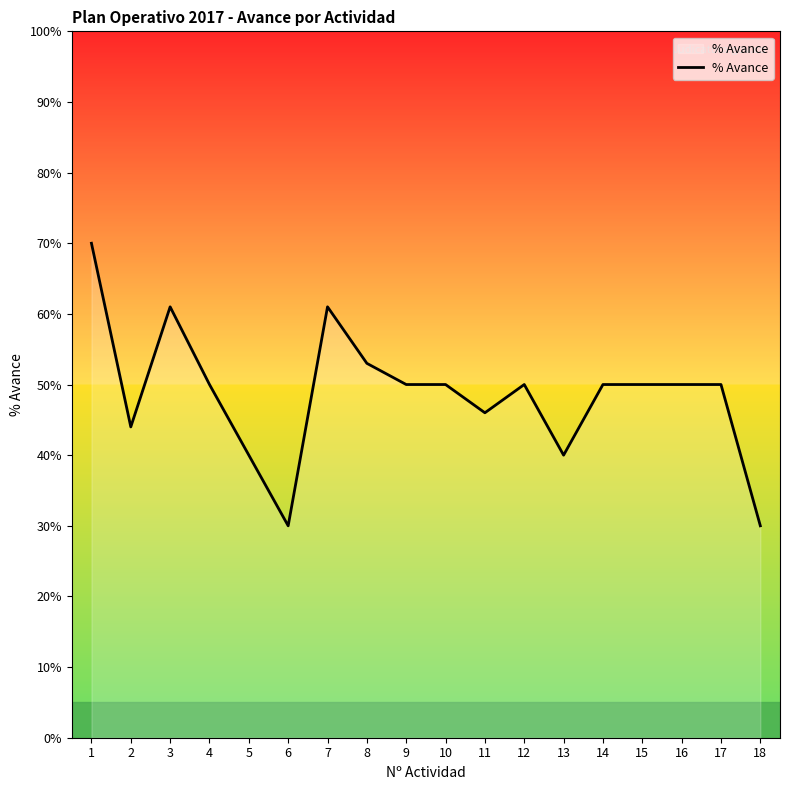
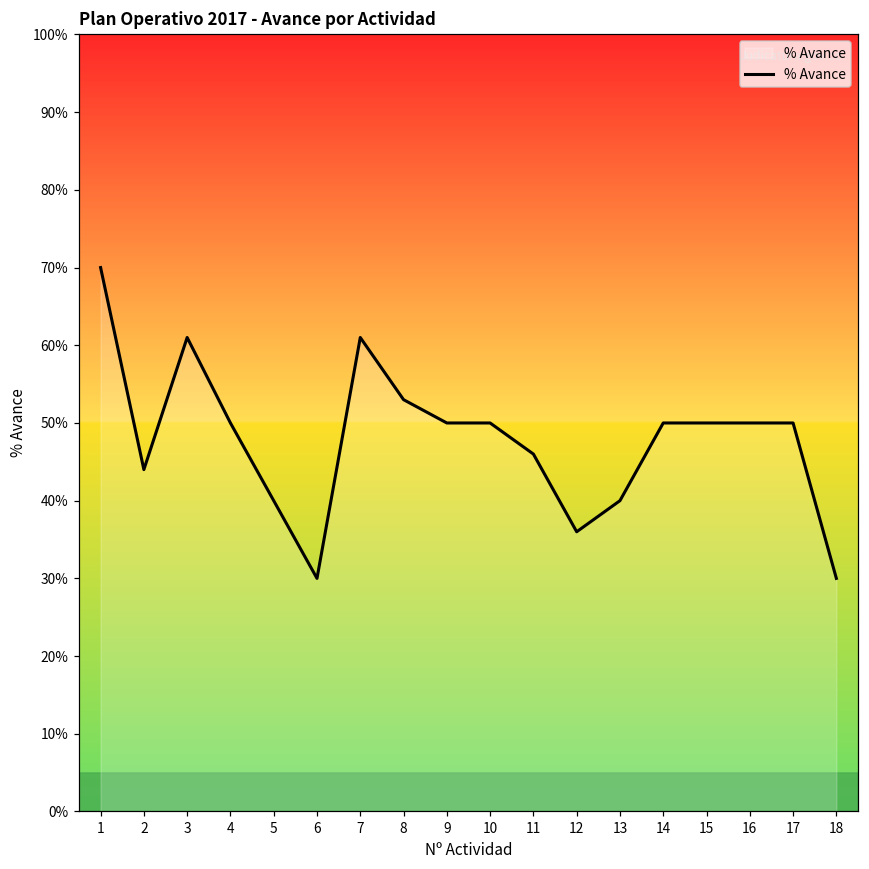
12: 50% -> 36%
